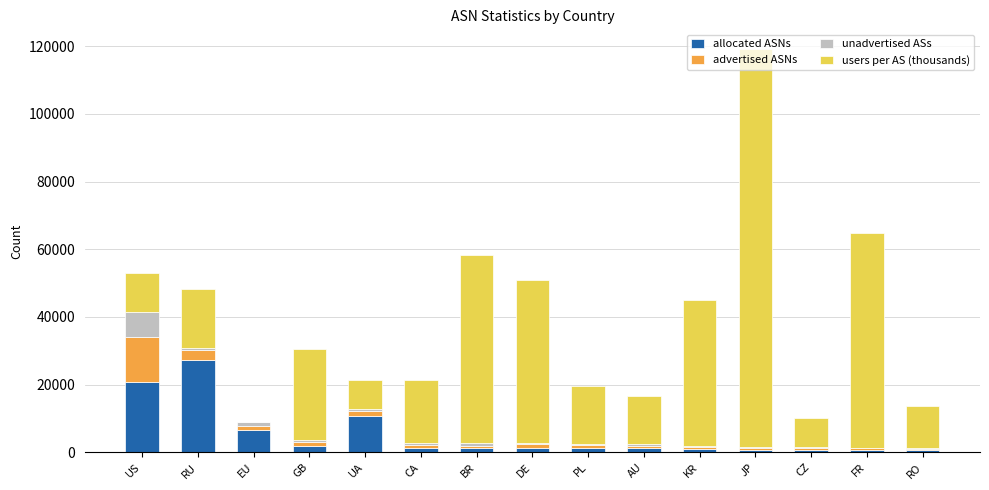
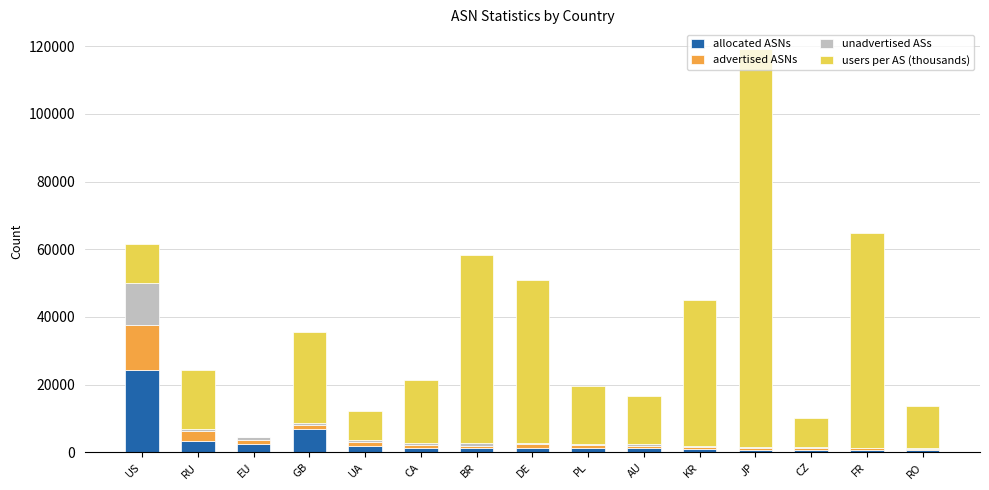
allocated ASNs, US: 21000 -> 24000
unadvertised ASs, US: 7000 -> 12000
allocated ASNs, RU: 27000 -> 3000
allocated ASNs, EU: 7000 -> 2000
allocated ASNs, GB: 2000 -> 7000
allocated ASNs, UA: 11000 -> 2000
